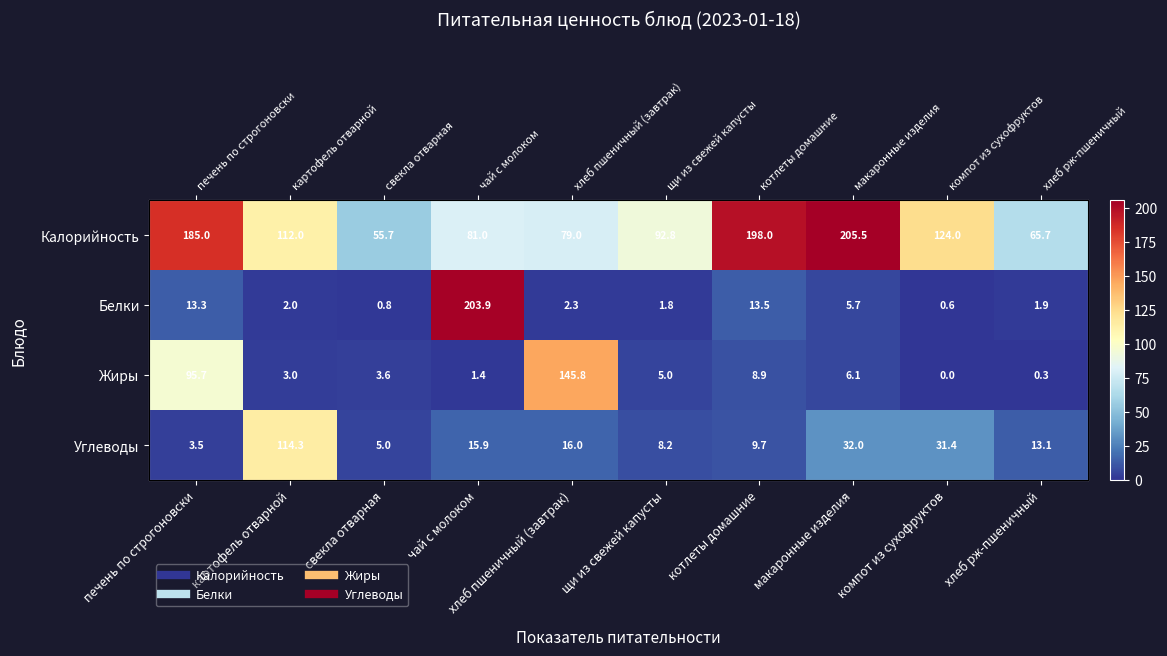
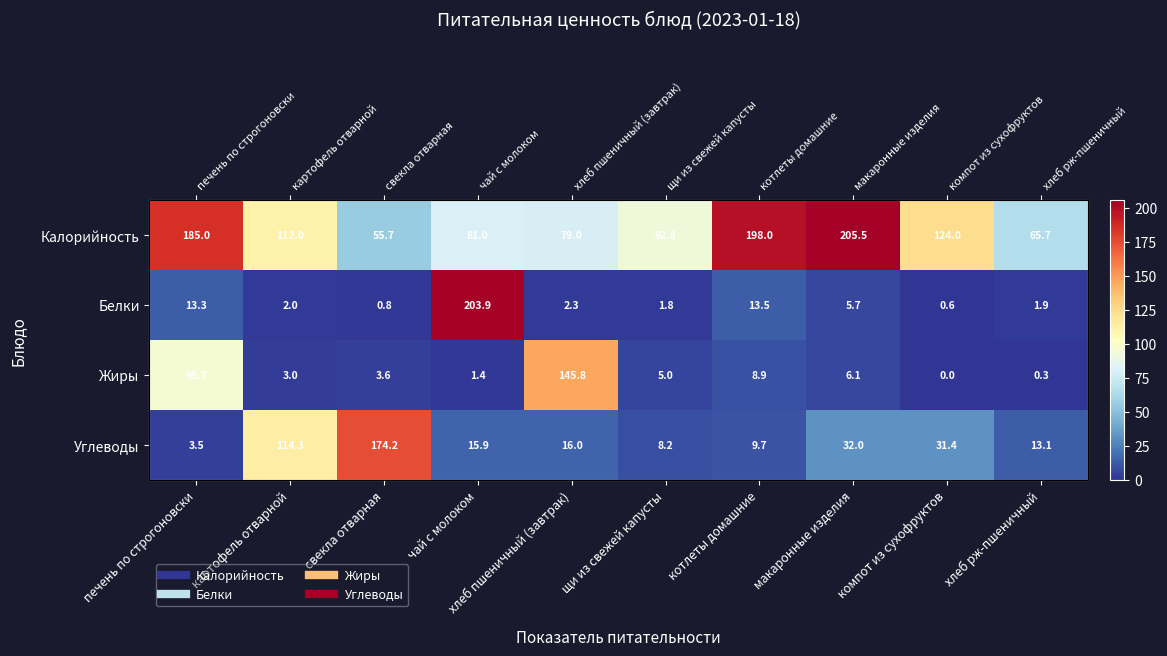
Углеводы, свекла отварная: 5.0 -> 174.2
